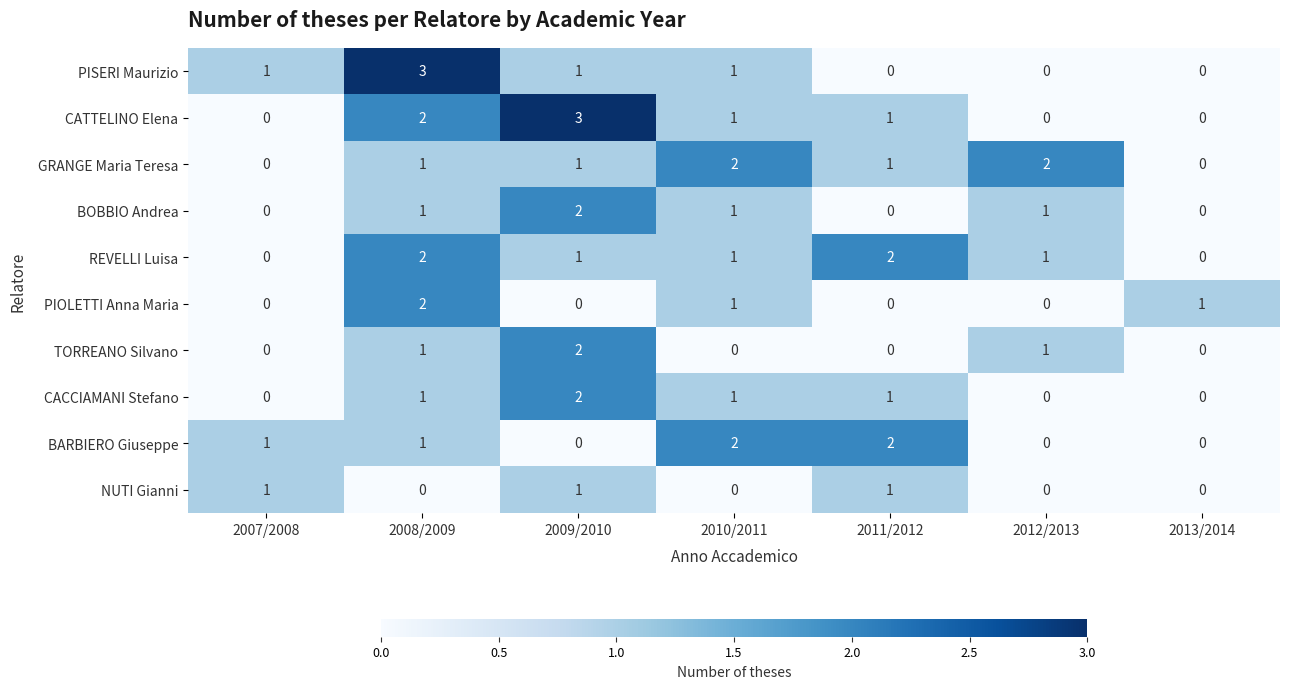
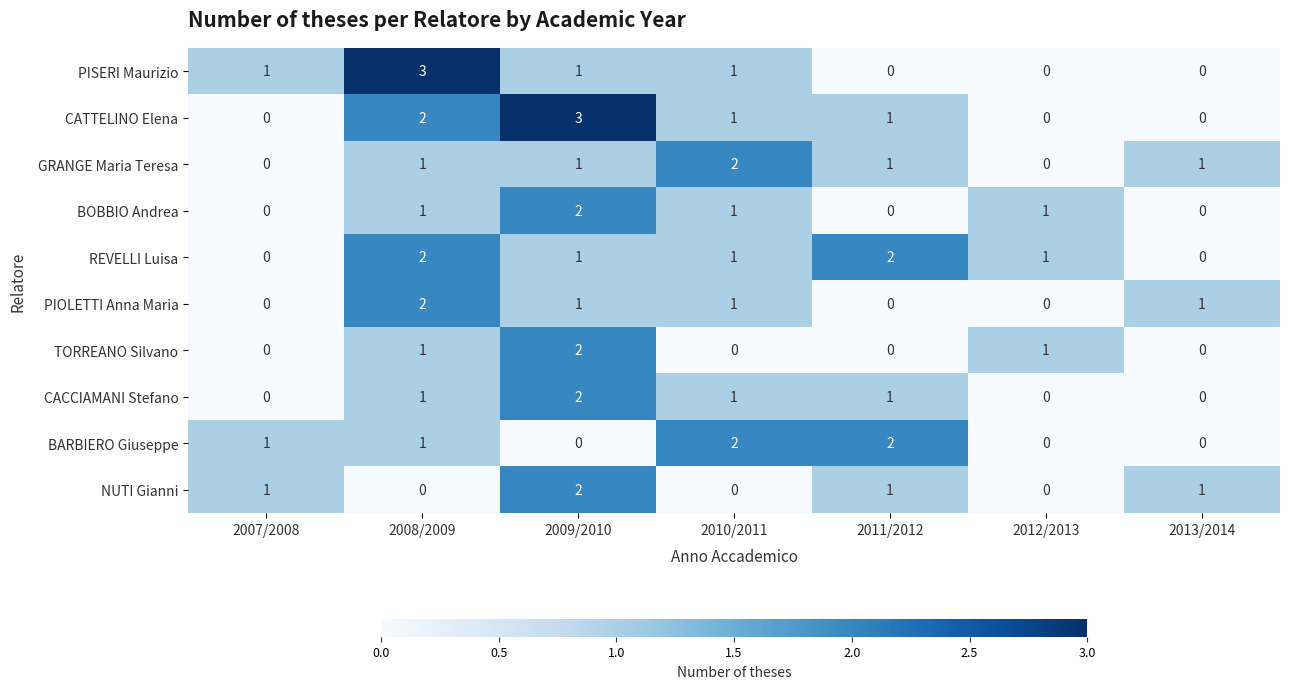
GRANGE Maria Teresa, 2012/2013: 2 -> 0
GRANGE Maria Teresa, 2013/2014: 0 -> 1
PIOLETTI Anna Maria, 2009/2010: 0 -> 1
NUTI Gianni, 2009/2010: 1 -> 2
NUTI Gianni, 2013/2014: 0 -> 1
